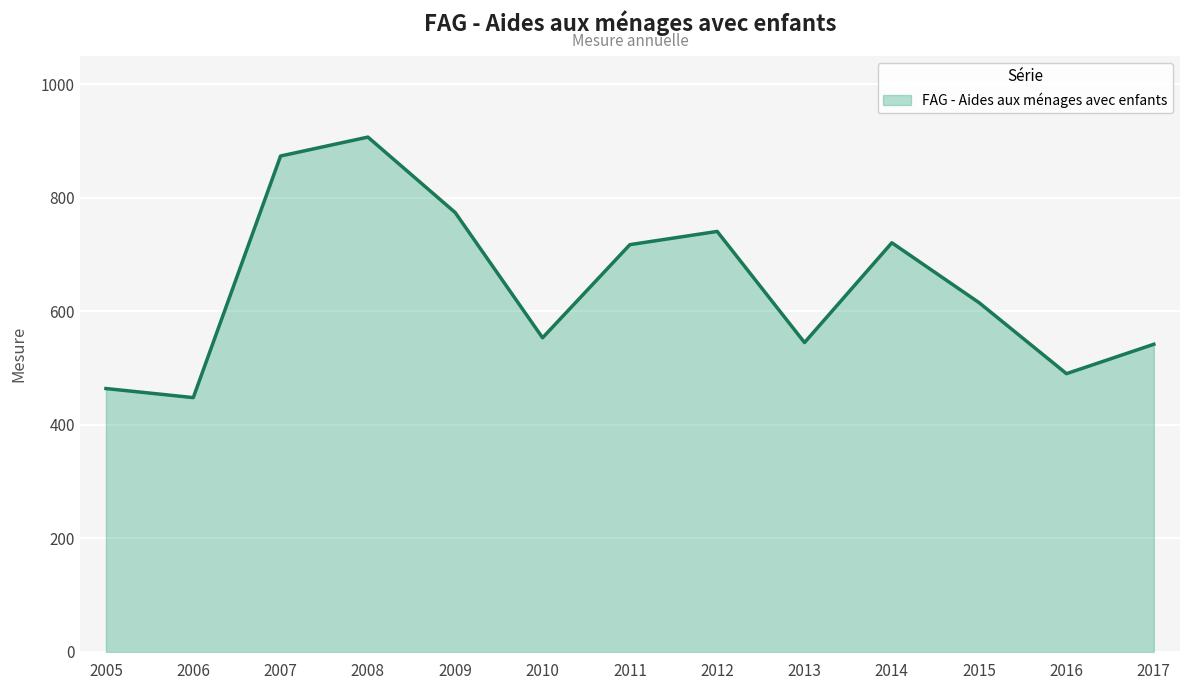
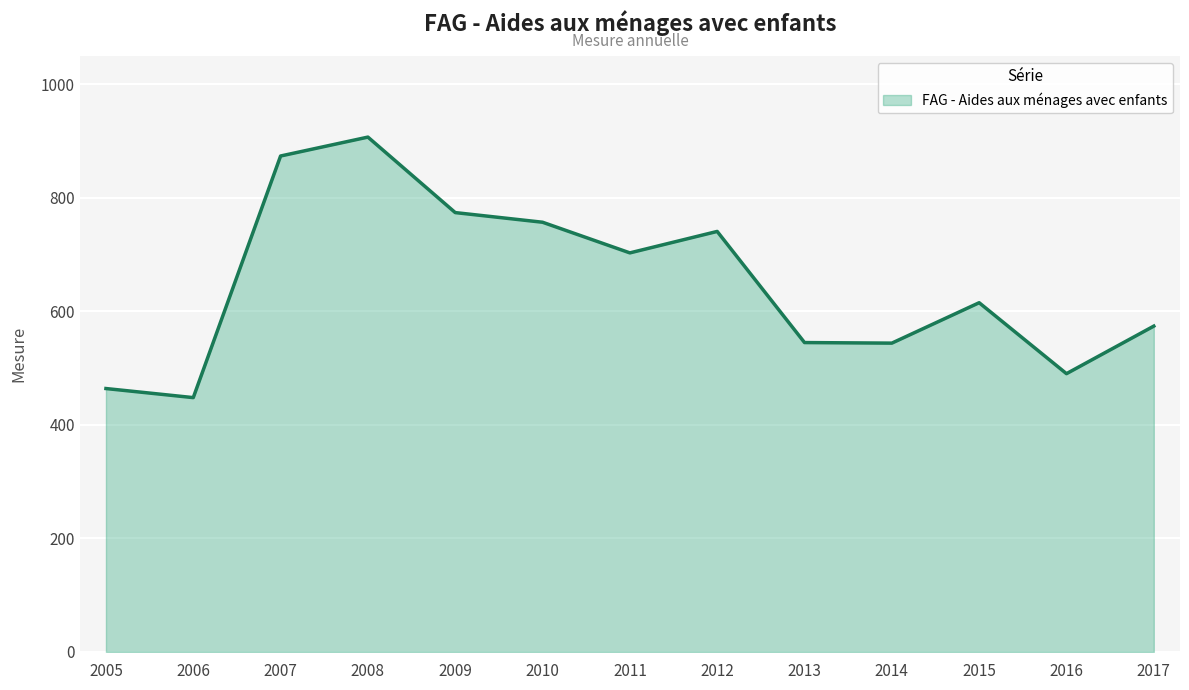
2010: 550 -> 760
2011: 720 -> 700
2014: 720 -> 540
2017: 540 -> 570
